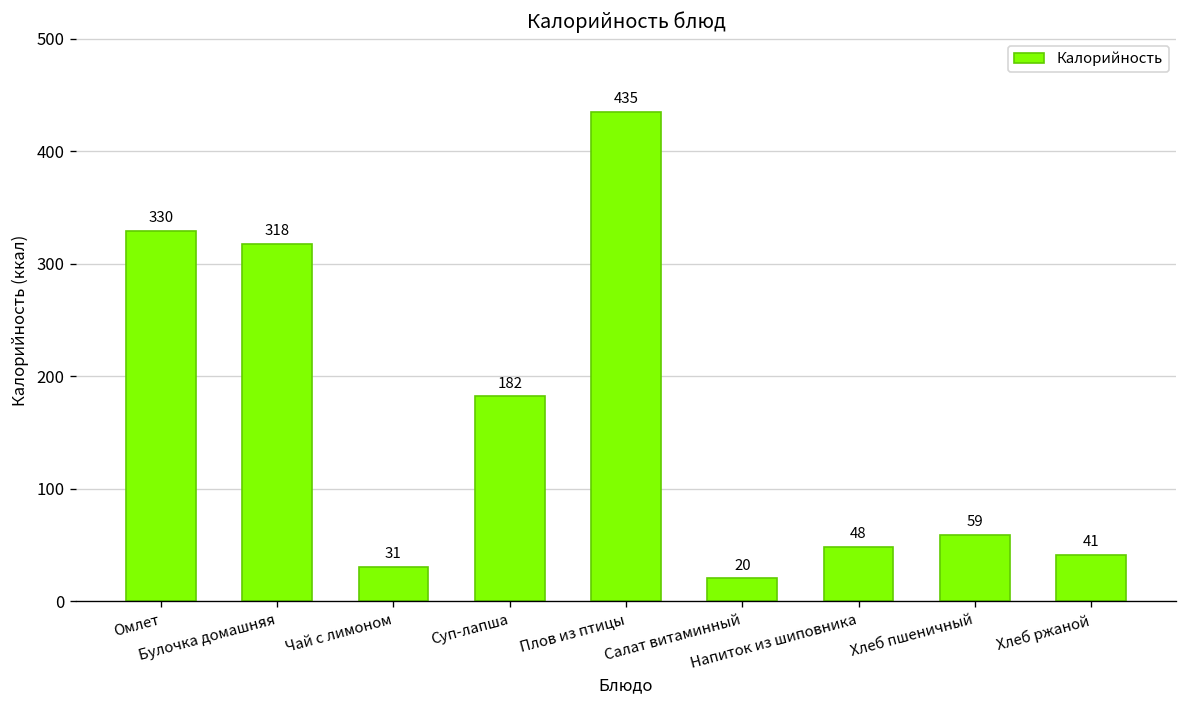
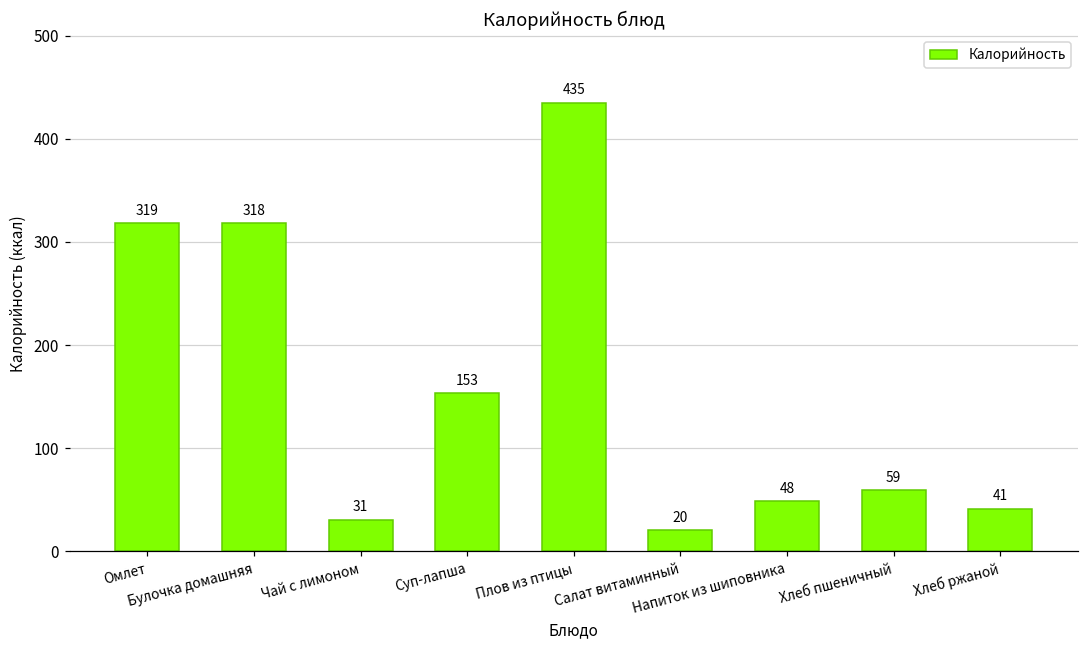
Омлет: 330 -> 319
Суп-лапша: 182 -> 153
